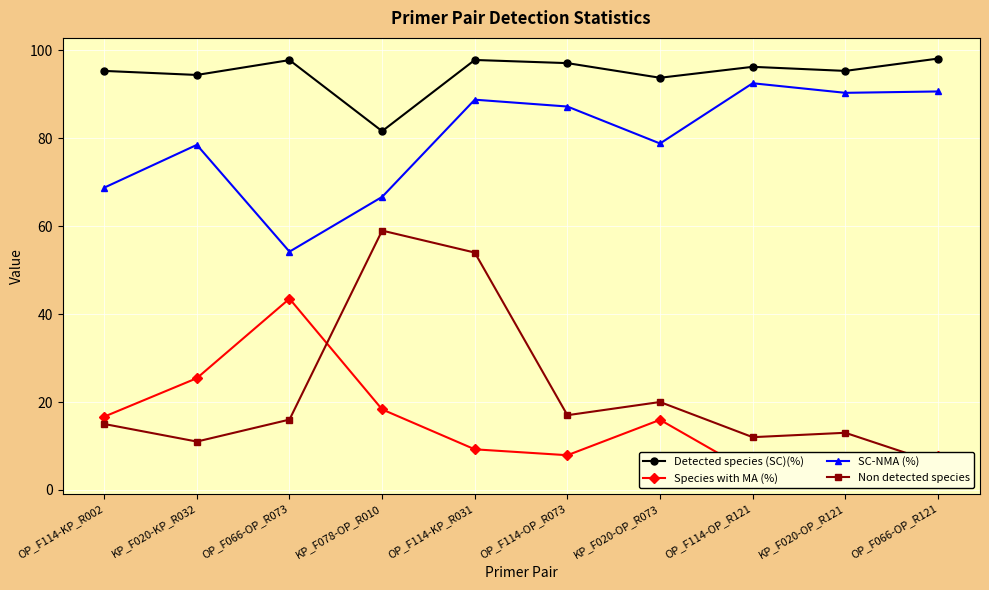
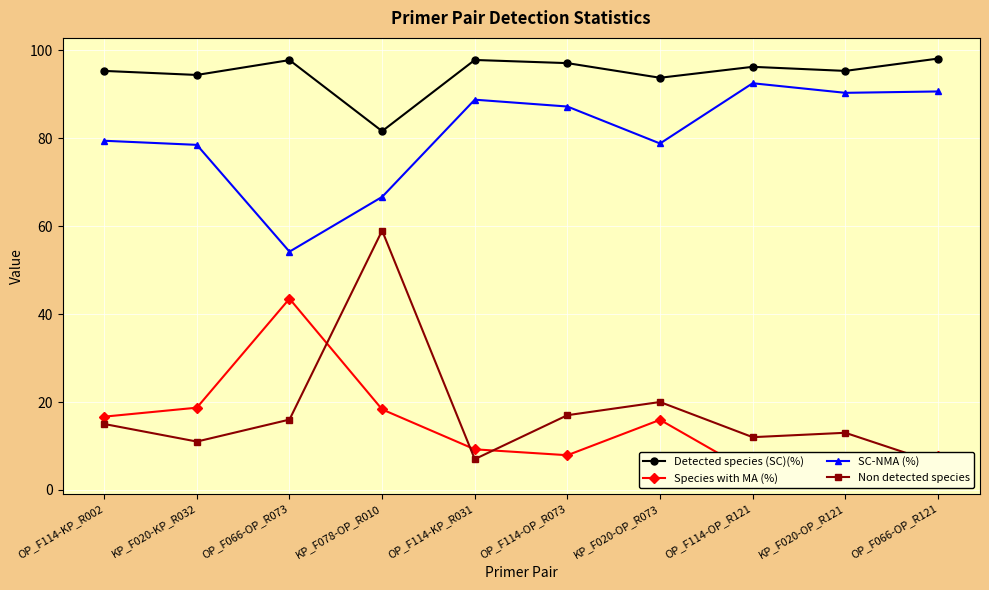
SC-NMA (%), OP_F114-KP_R002: 69 -> 79
Species with MA (%), KP_F020-KP_R032: 25 -> 19
Non detected species, OP_F114-KP_R031: 54 -> 7
